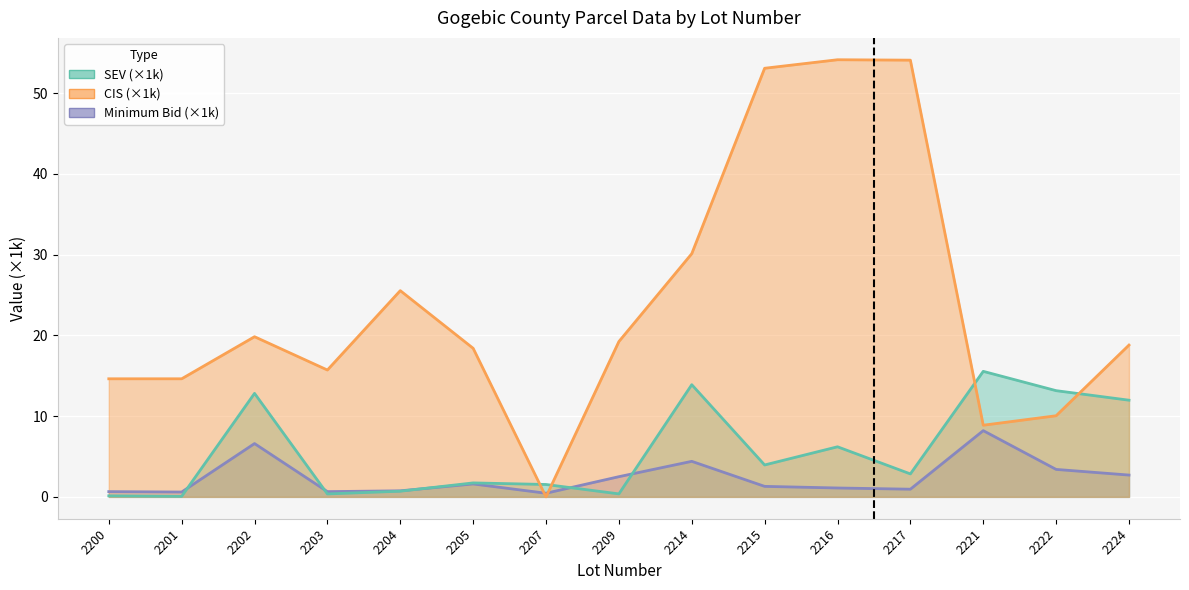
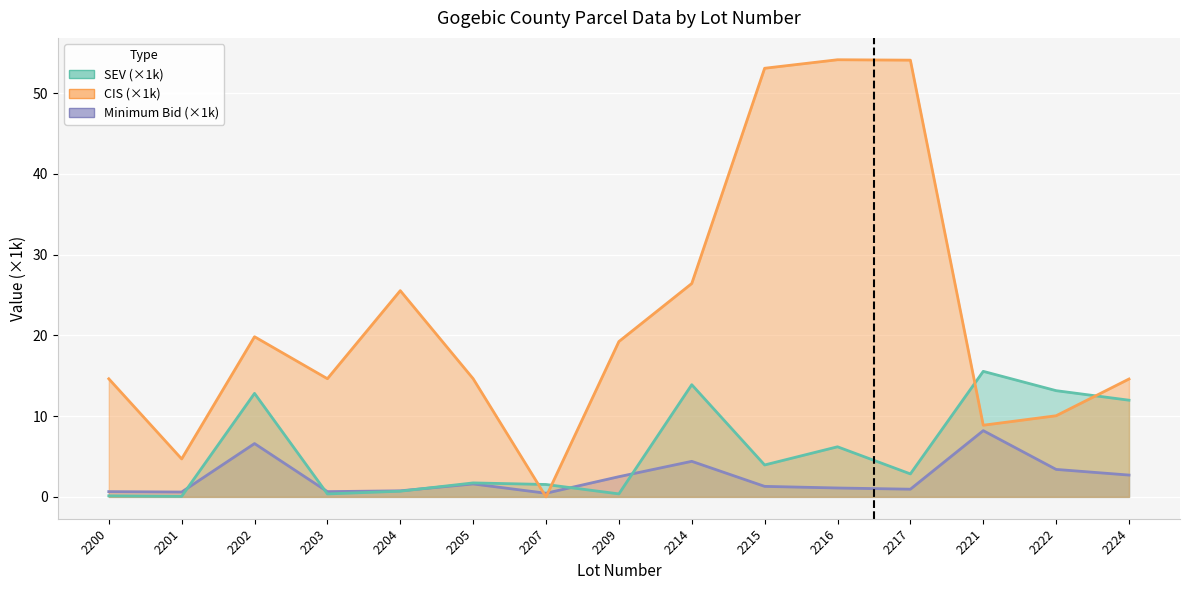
CIS (×1k), 2201: 15 -> 5
CIS (×1k), 2203: 16 -> 15
CIS (×1k), 2205: 18 -> 15
CIS (×1k), 2214: 30 -> 26
CIS (×1k), 2224: 19 -> 15
